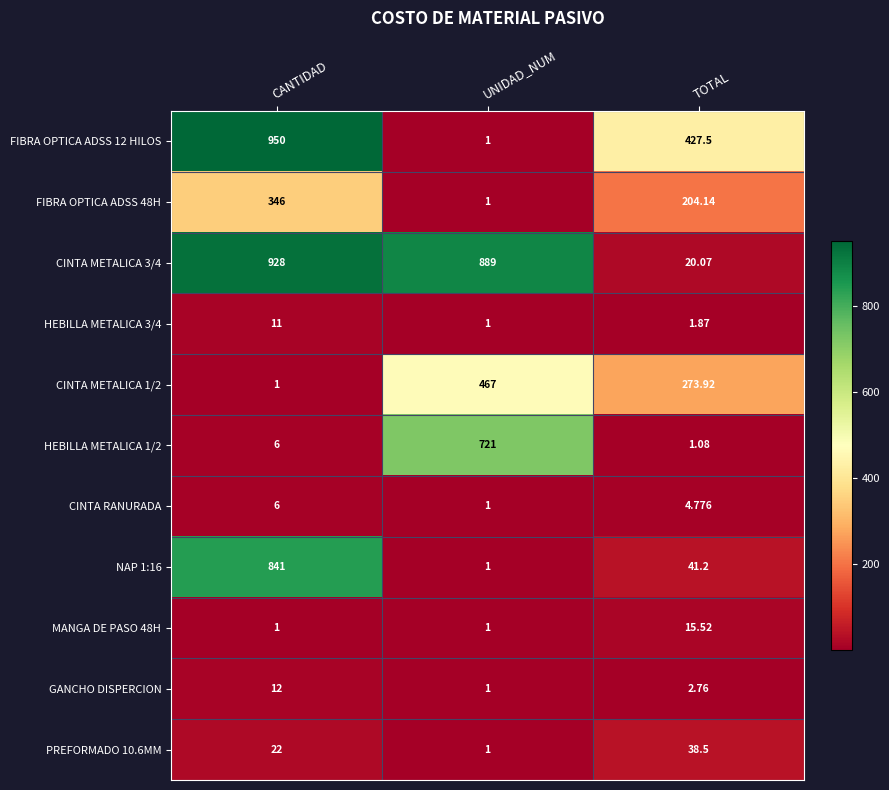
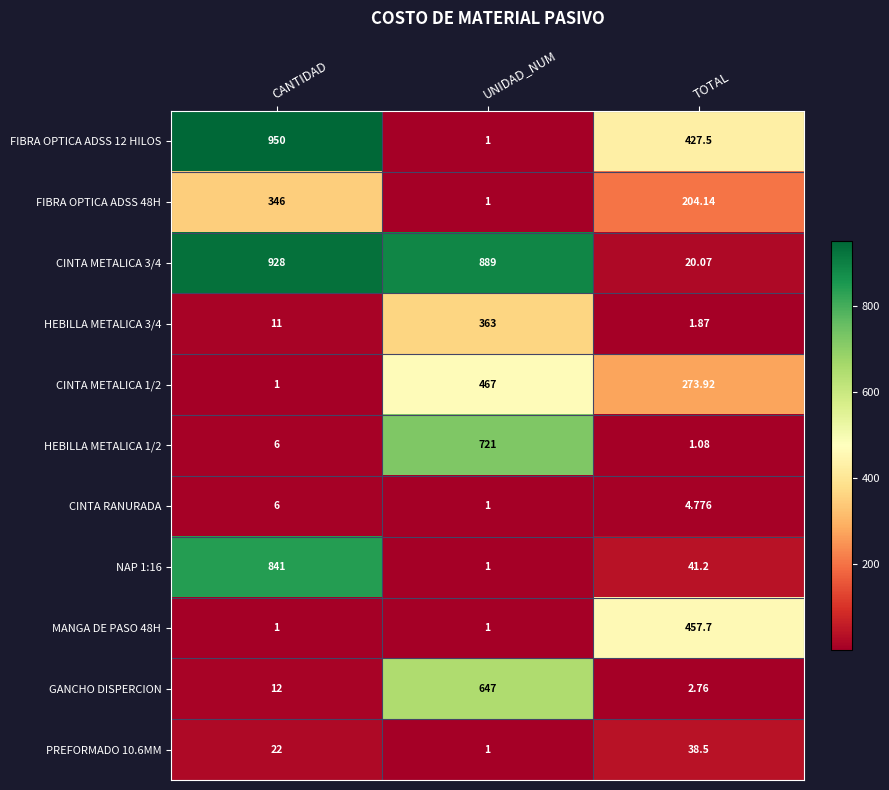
HEBILLA METALICA 3/4, UNIDAD_NUM: 1 -> 363
MANGA DE PASO 48H, TOTAL: 15.52 -> 457.7
GANCHO DISPERCION, UNIDAD_NUM: 1 -> 647
